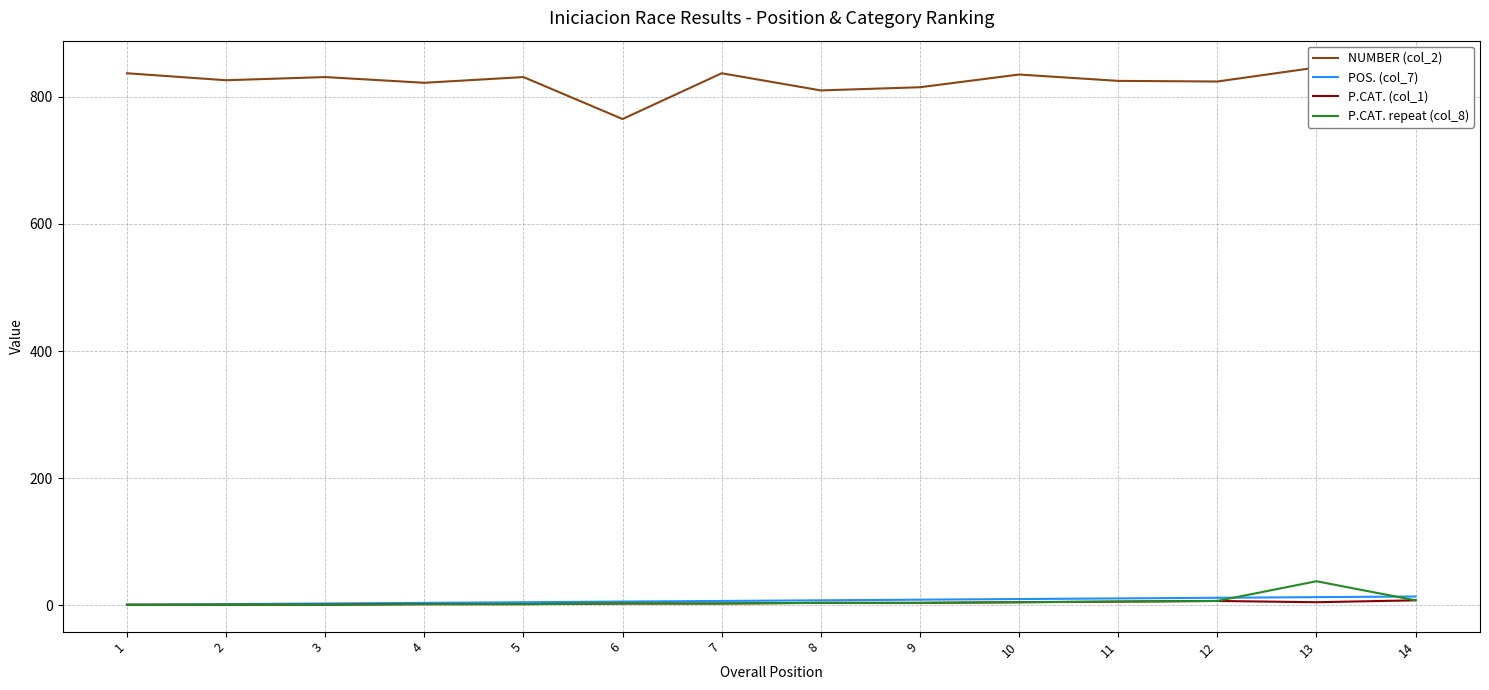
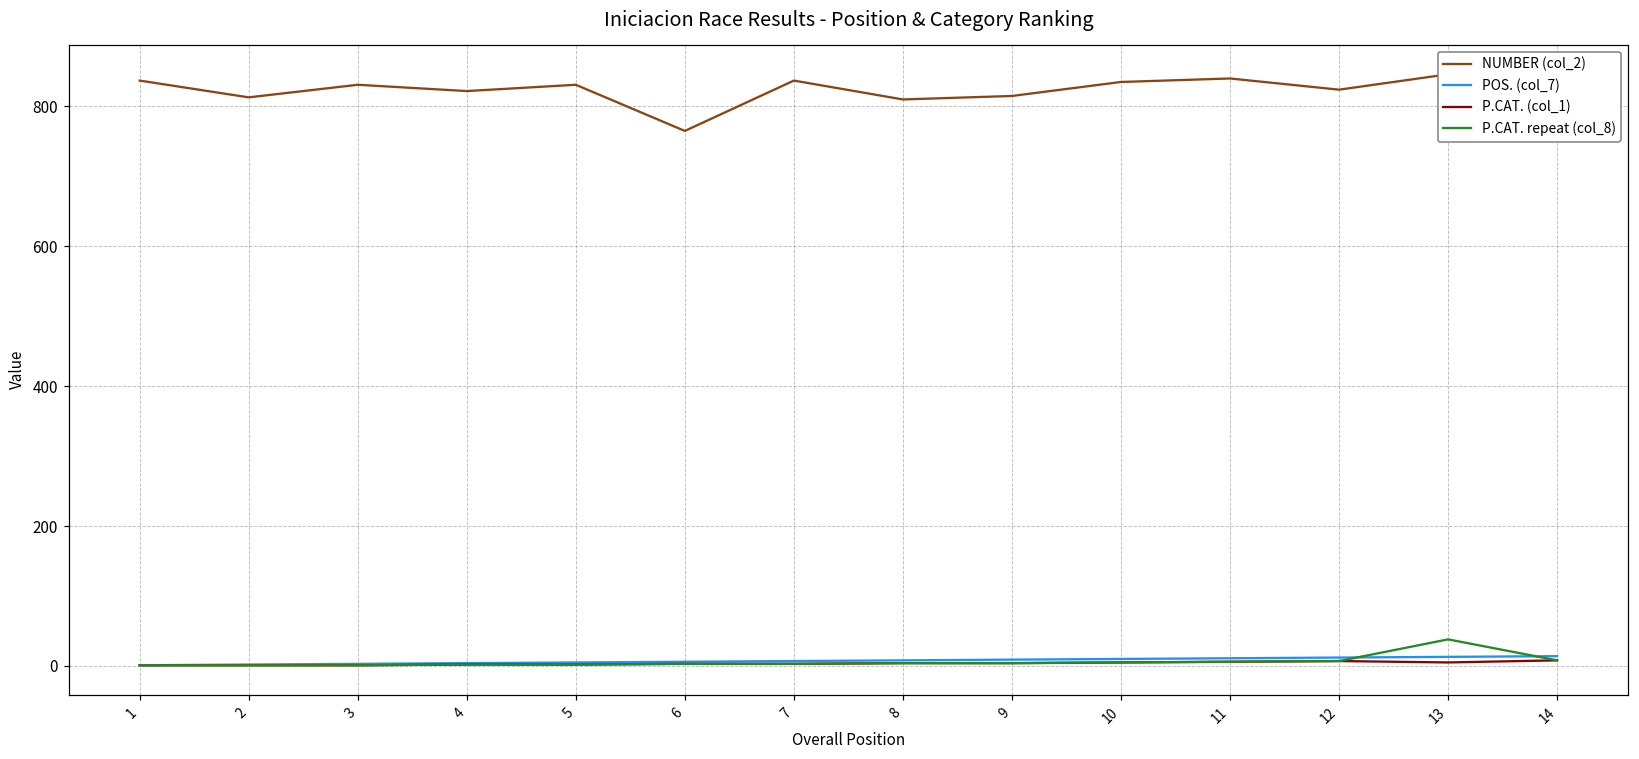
NUMBER (col_2), 2: 830 -> 810
NUMBER (col_2), 11: 830 -> 840
